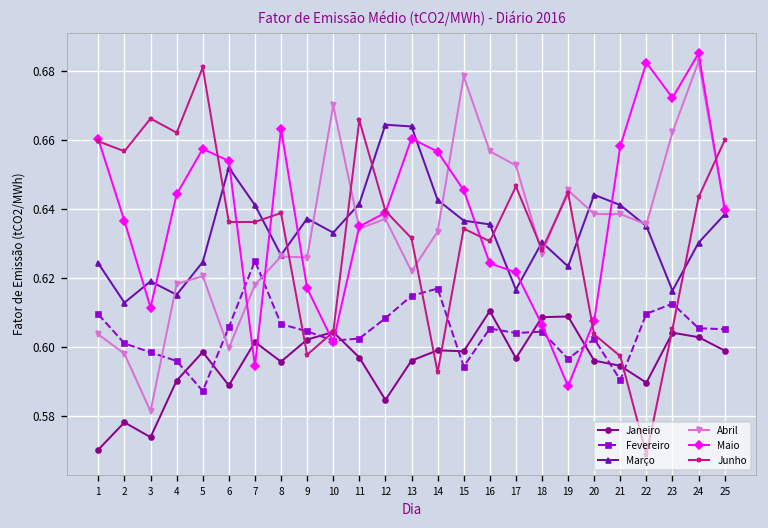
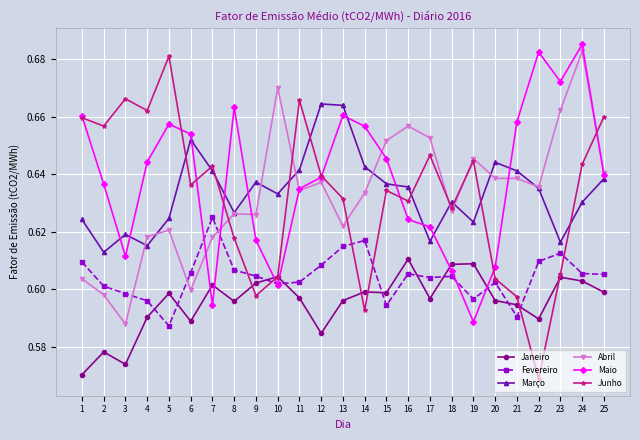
Abril, 3: 0.581 -> 0.588
Junho, 7: 0.636 -> 0.643
Junho, 8: 0.639 -> 0.618
Abril, 15: 0.679 -> 0.652
